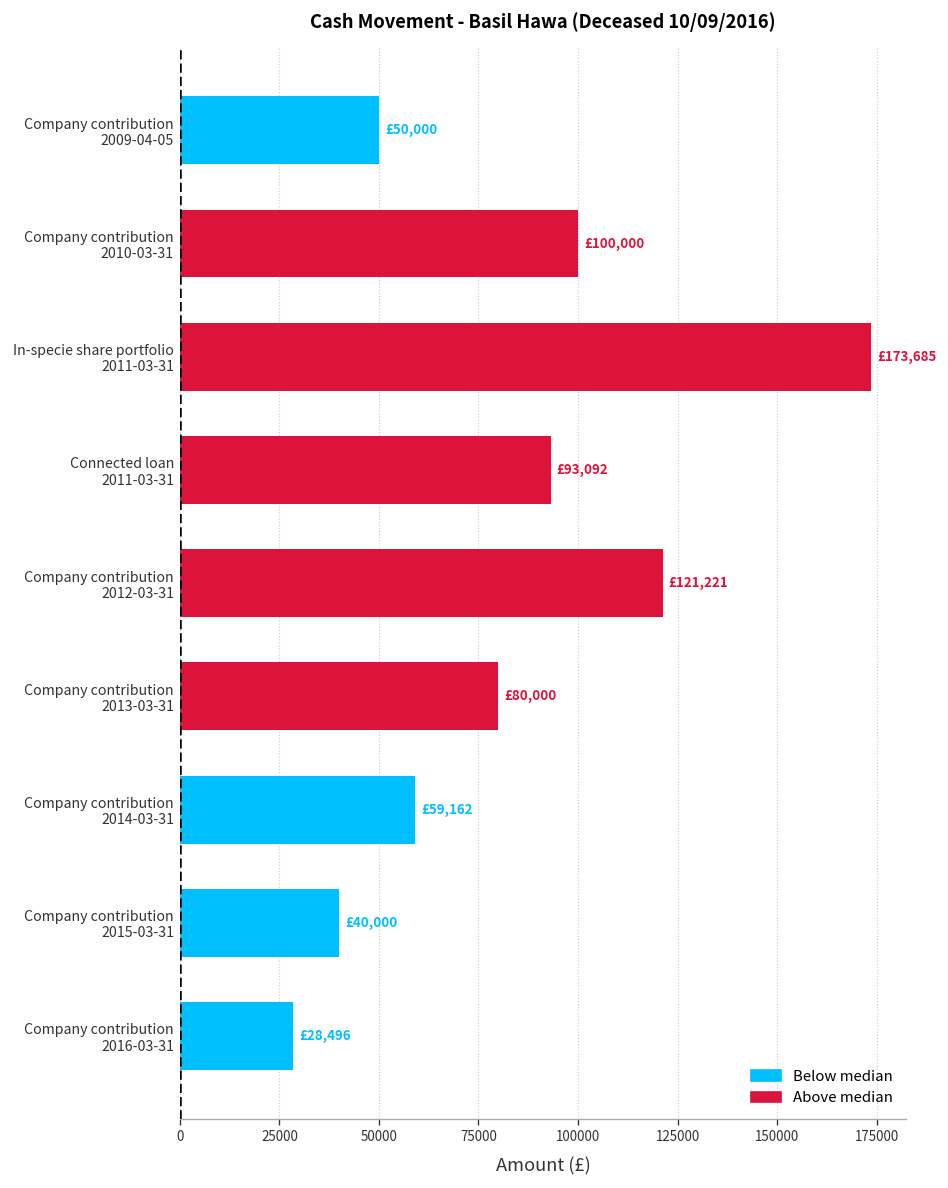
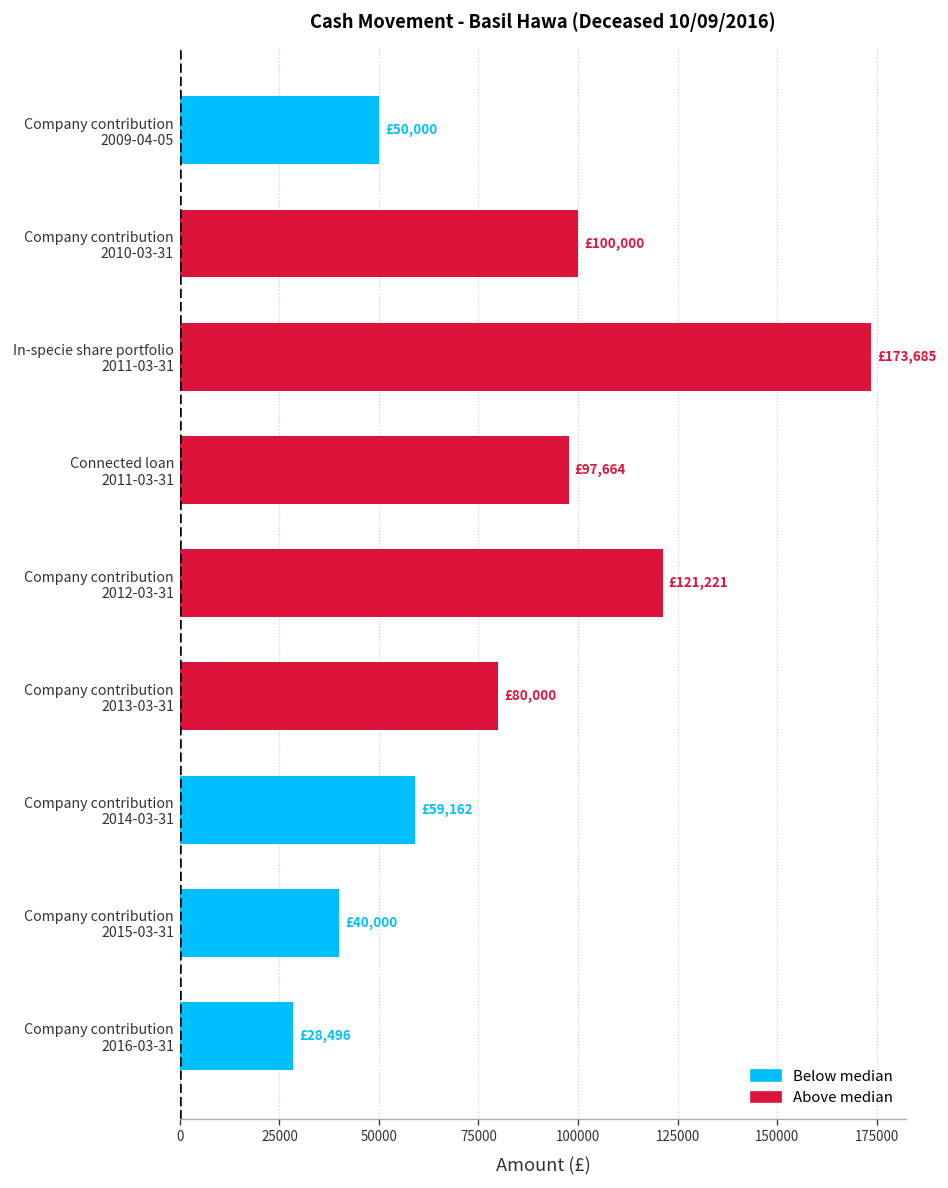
Connected loan 2011-03-31: £93,092 -> £97,664
